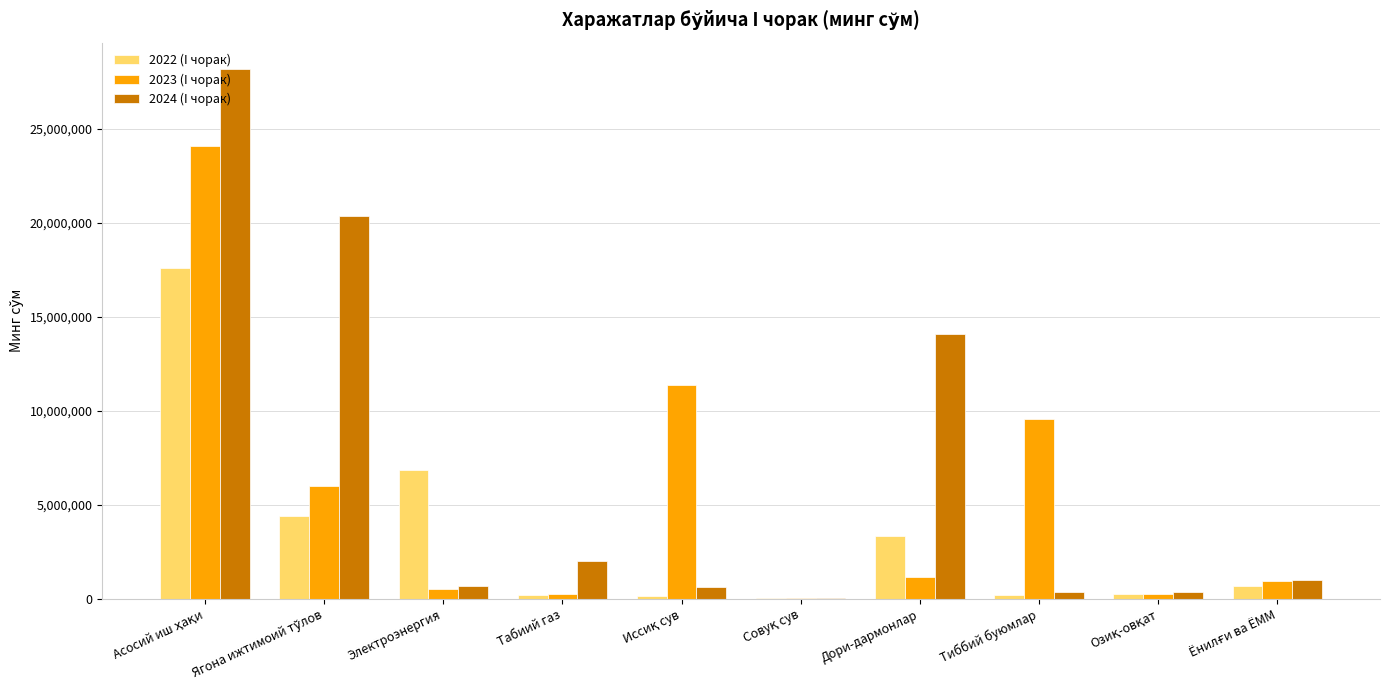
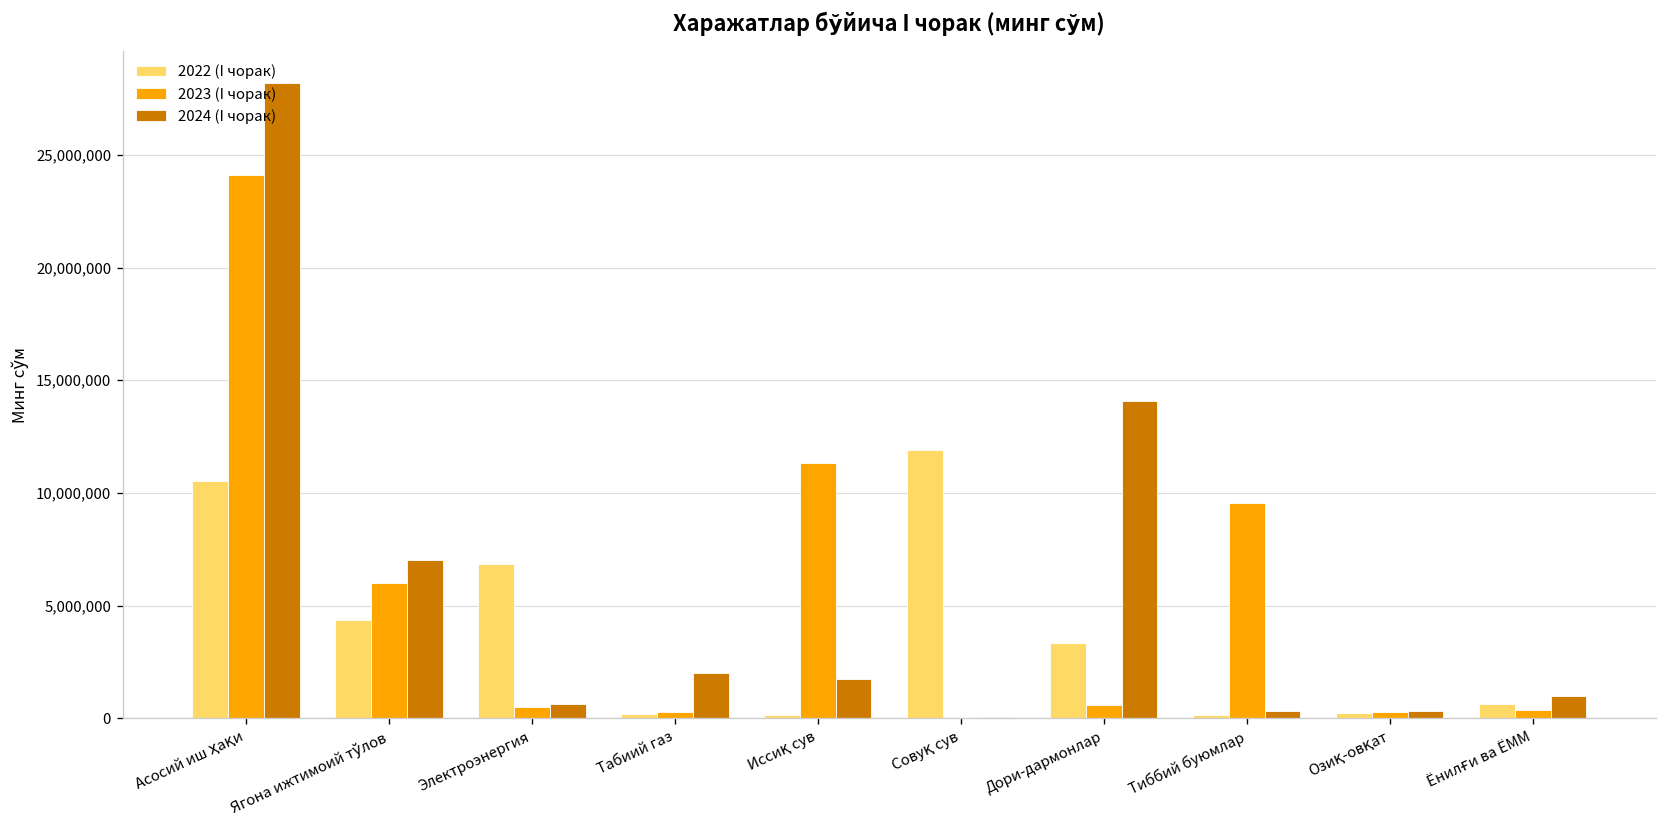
2022 (I чорак), Асосий иш ҳақи: 17,600,000 -> 10,500,000
2024 (I чорак), Ягона ижтимоий тўлов: 20,400,000 -> 7,000,000
2024 (I чорак), Иссиқ сув: 600,000 -> 1,700,000
2022 (I чорак), Совуқ сув: 0 -> 11,900,000
2023 (I чорак), Дори-дармонлар: 1,200,000 -> 600,000
2023 (I чорак), Ёнилғи ва ЁММ: 1,000,000 -> 400,000
